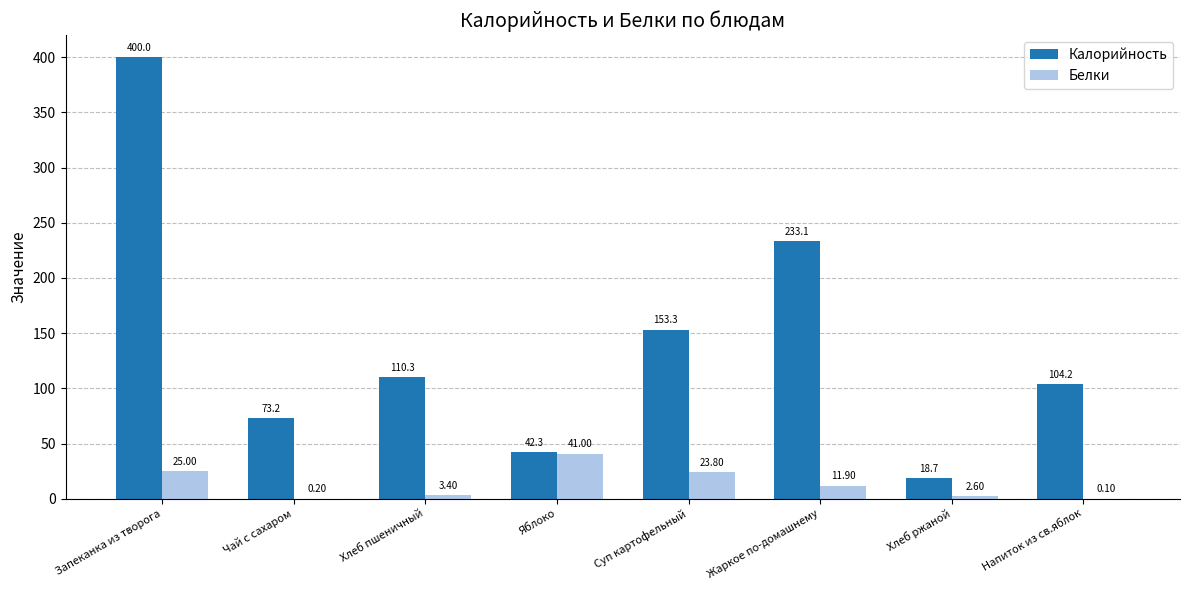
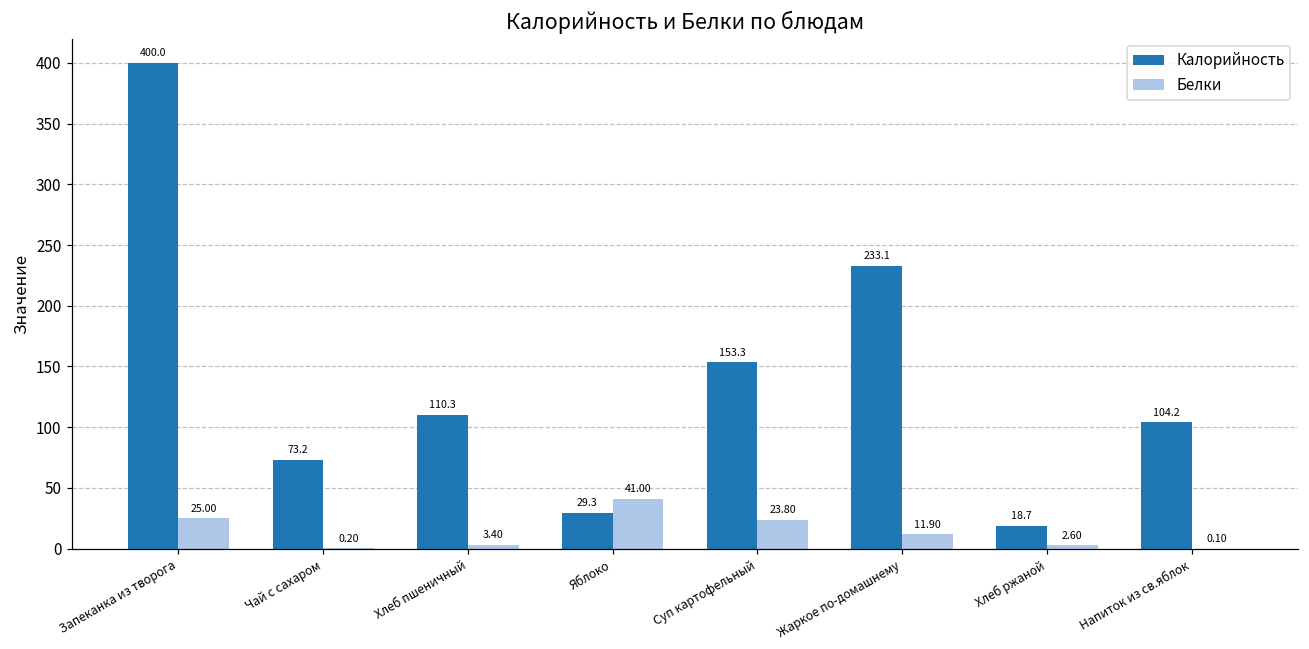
Калорийность, Яблоко: 42.3 -> 29.3
